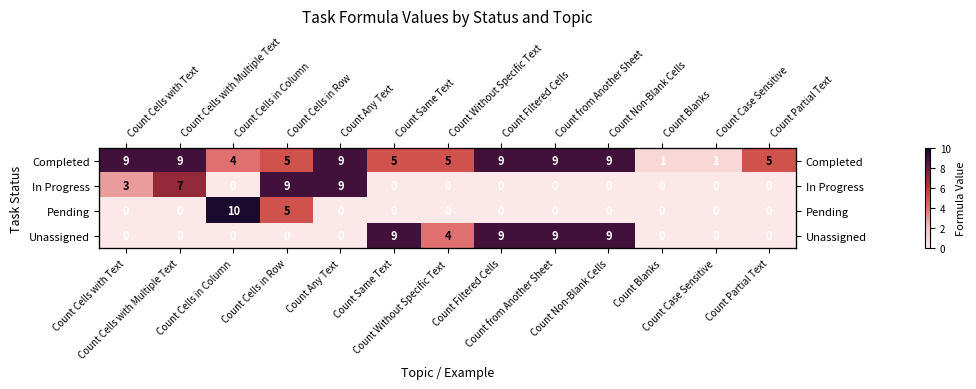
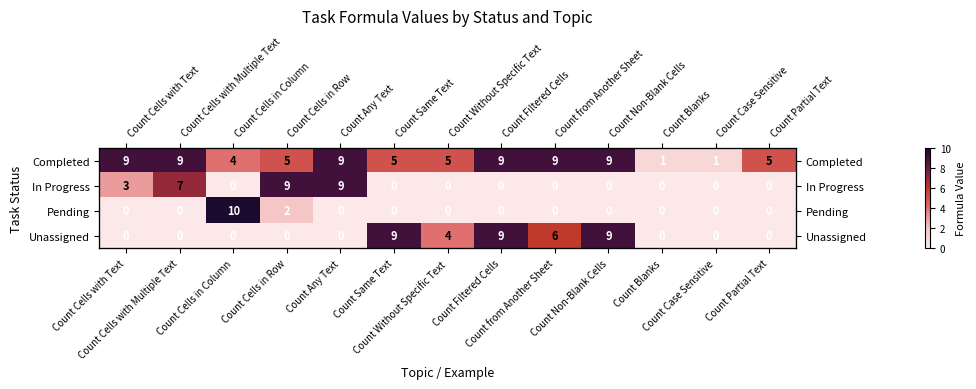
Pending, Count Cells in Row: 5 -> 2
Unassigned, Count from Another Sheet: 9 -> 6
